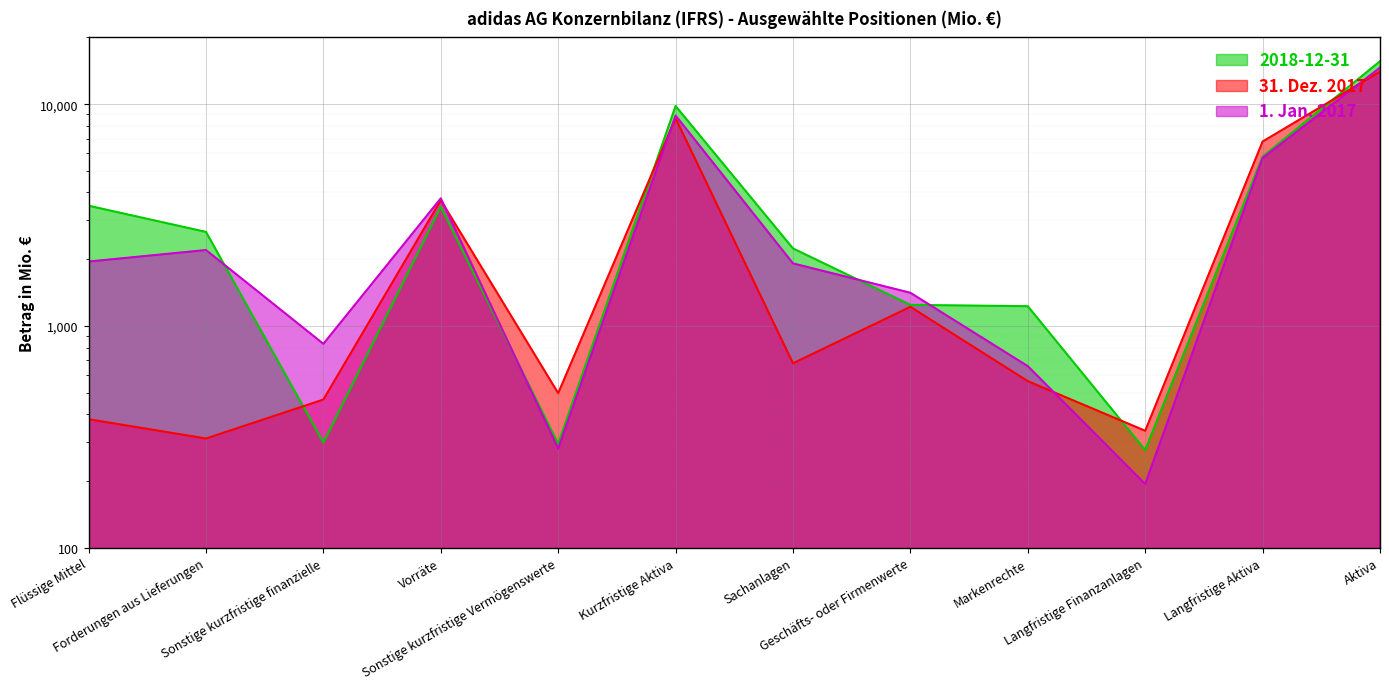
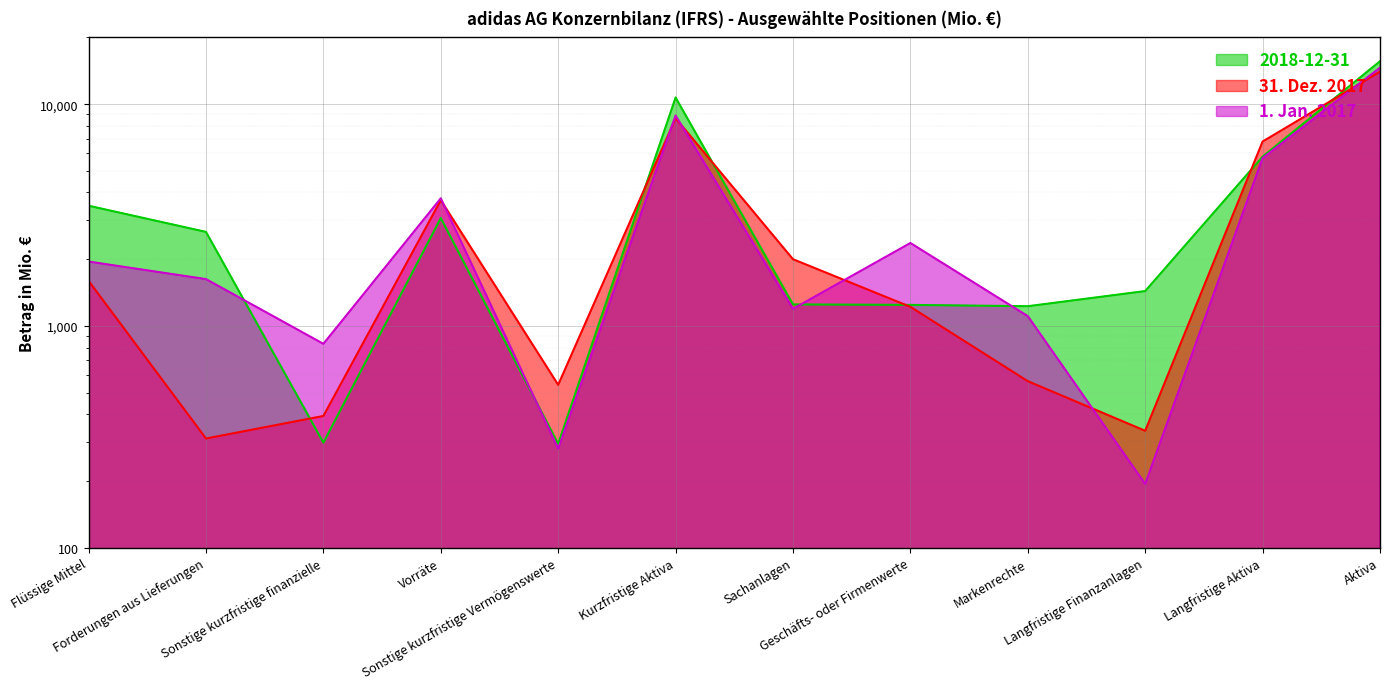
31. Dez. 2017, Flüssige Mittel: 380 -> 1,600
1. Jan. 2017, Forderungen aus Lieferungen: 2,200 -> 1,600
31. Dez. 2017, Sonstige kurzfristige finanzielle: 470 -> 390
2018-12-31, Vorräte: 3,400 -> 3,100
31. Dez. 2017, Sonstige kurzfristige Vermögenswerte: 500 -> 540
2018-12-31, Kurzfristige Aktiva: 10,000 -> 11,000
2018-12-31, Sachanlagen: 2,200 -> 1,300
31. Dez. 2017, Sachanlagen: 680 -> 2,000
1. Jan. 2017, Sachanlagen: 1,900 -> 1,200
1. Jan. 2017, Geschäfts- oder Firmenwerte: 1,400 -> 2,400
1. Jan. 2017, Markenrechte: 660 -> 1,100
2018-12-31, Langfristige Finanzanlagen: 280 -> 1,400
